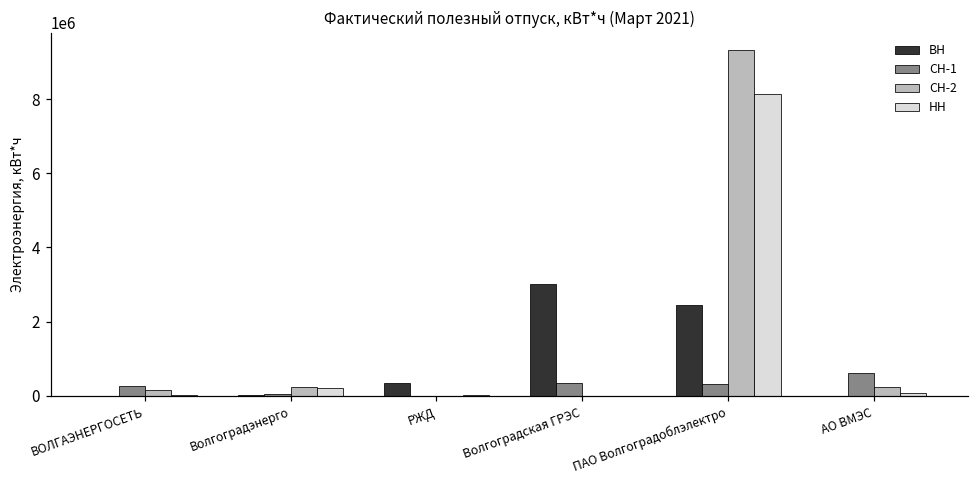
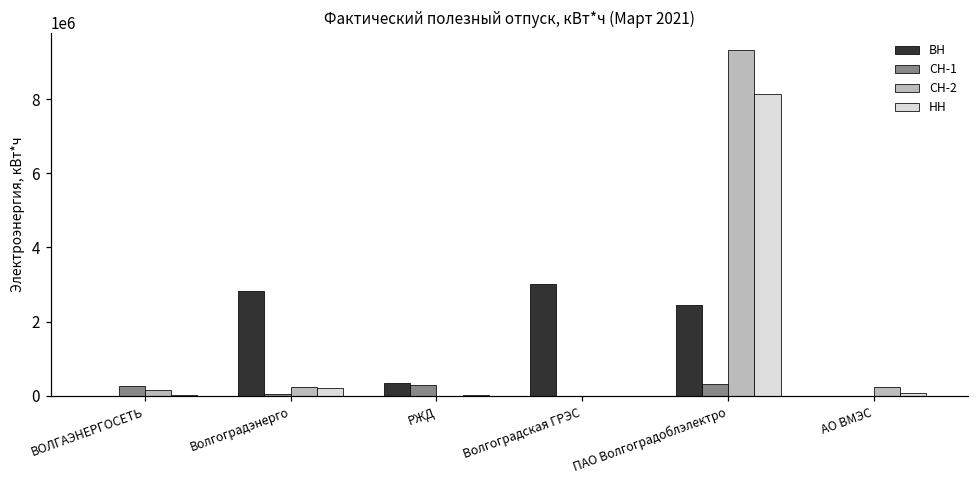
ВН, Волгоградэнерго: 0 -> 2800000
СН-1, РЖД: 0 -> 300000
СН-1, Волгоградская ГРЭС: 300000 -> 0
СН-1, АО ВМЭС: 600000 -> 0
